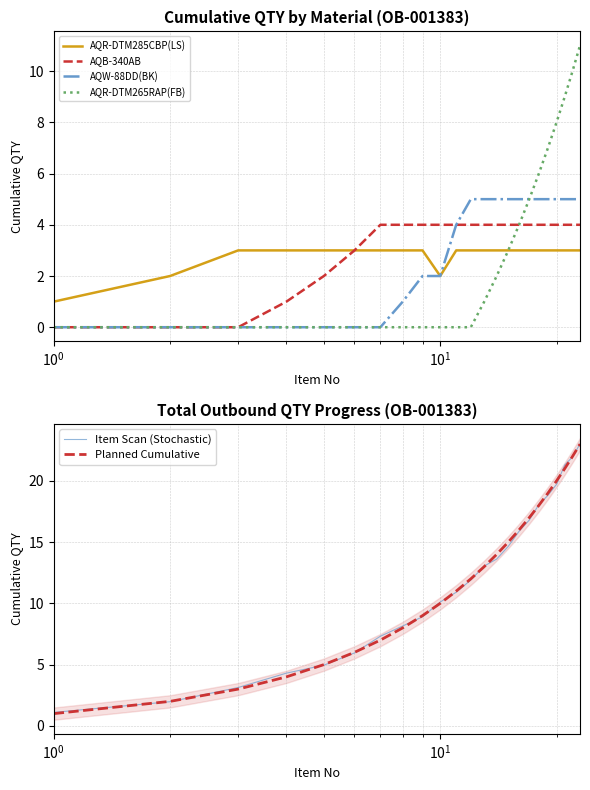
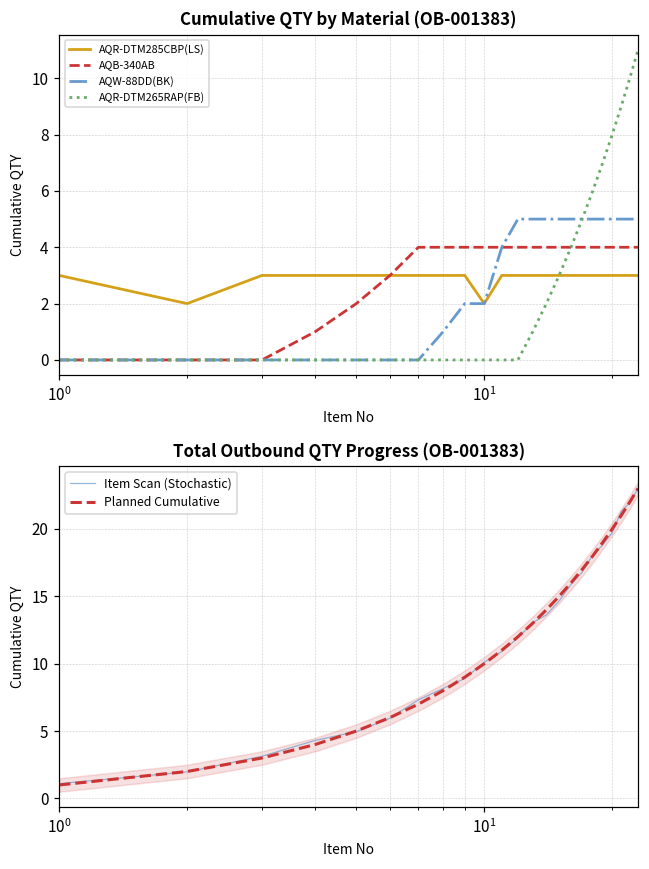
Cumulative QTY by Material (OB-001383), AQR-DTM285CBP(LS), 10^0: 1 -> 3
